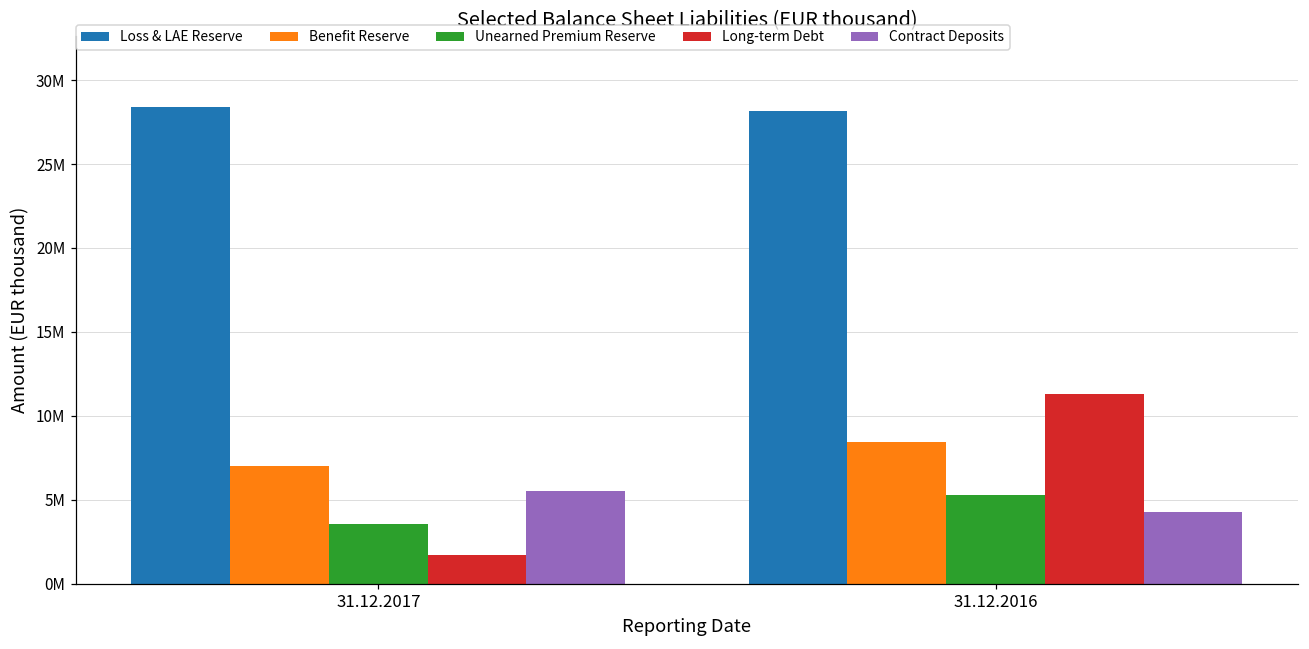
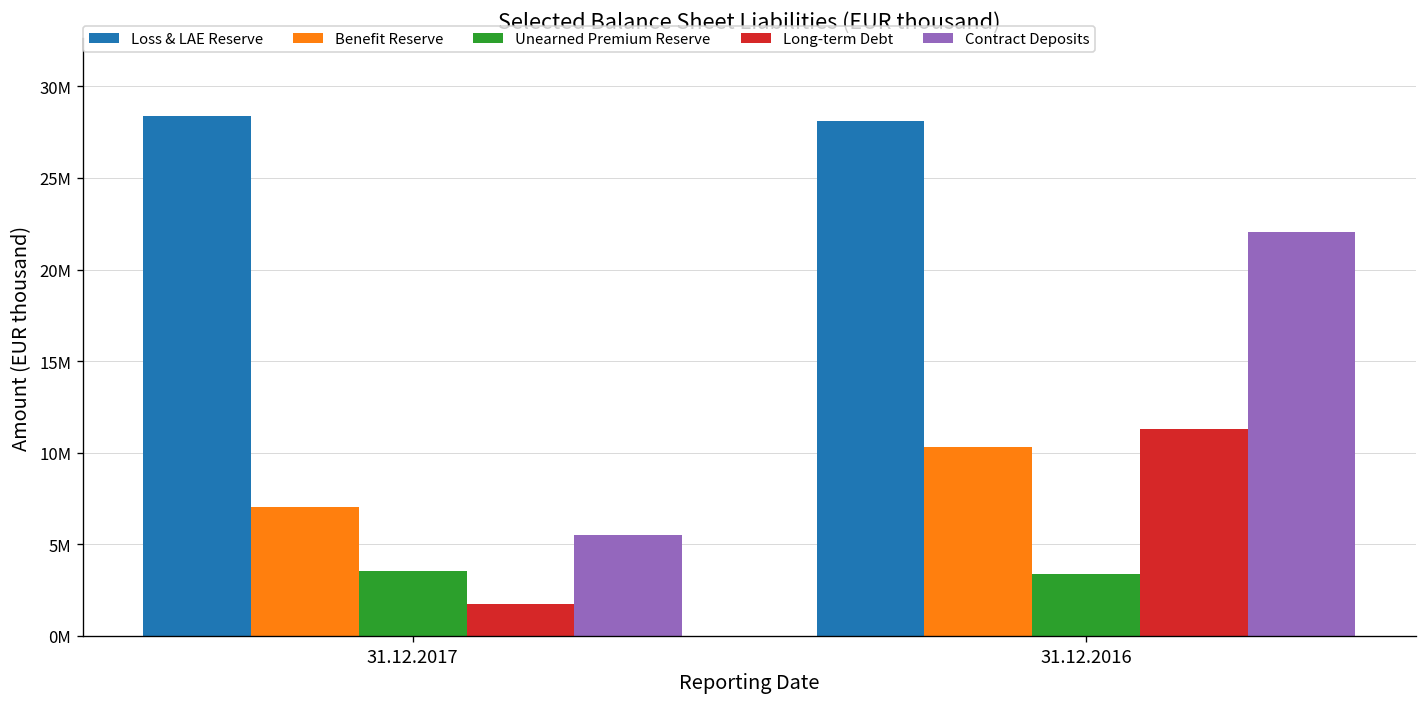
Benefit Reserve, 31.12.2016: 8400000 -> 10300000
Unearned Premium Reserve, 31.12.2016: 5300000 -> 3400000
Contract Deposits, 31.12.2016: 4300000 -> 22100000
